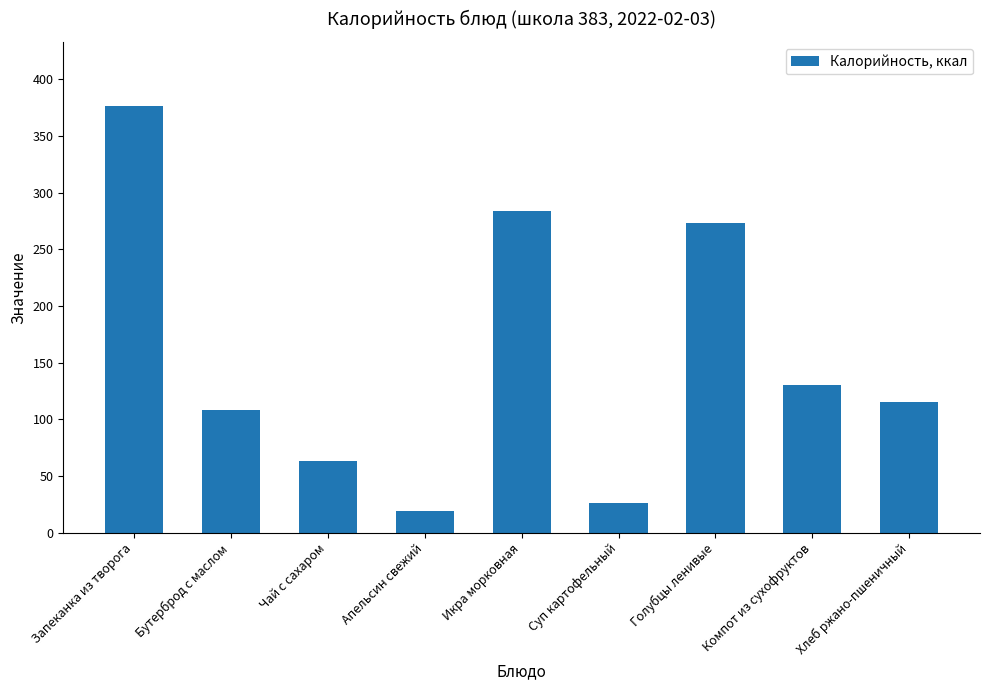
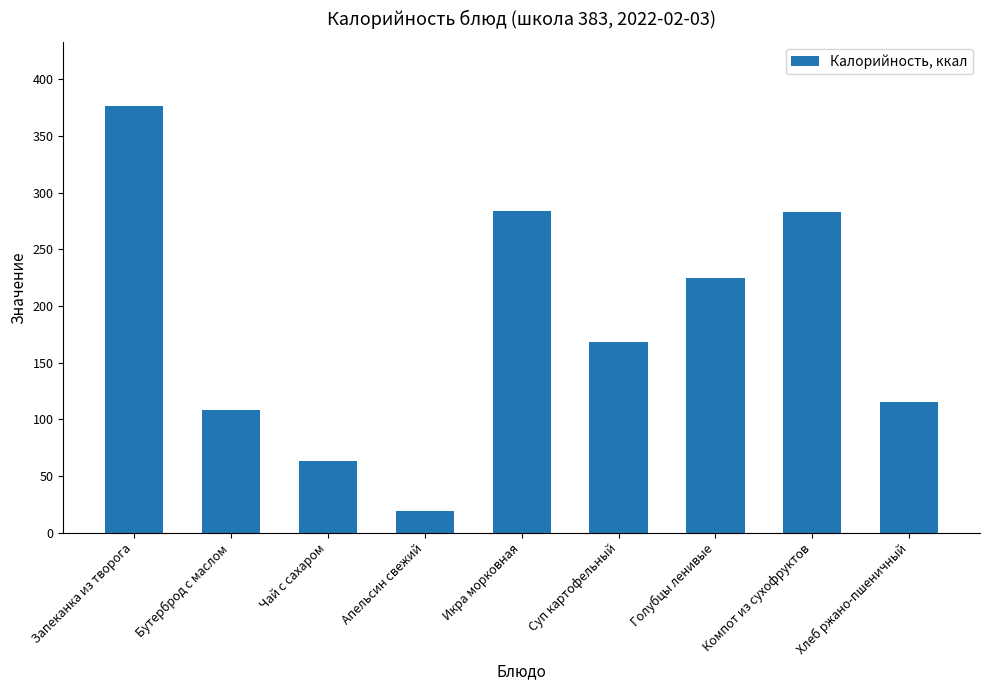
Суп картофельный: 26 -> 168
Голубцы ленивые: 273 -> 224
Компот из сухофруктов: 130 -> 283
